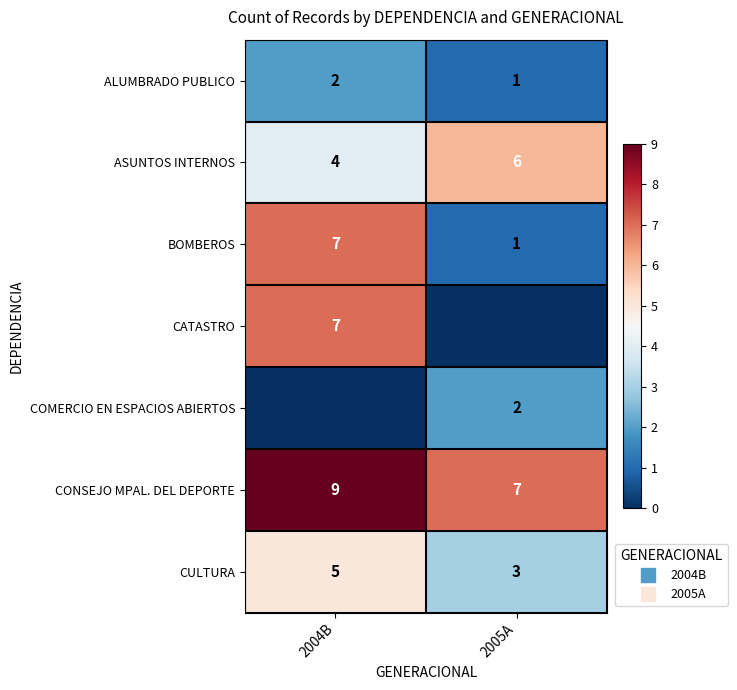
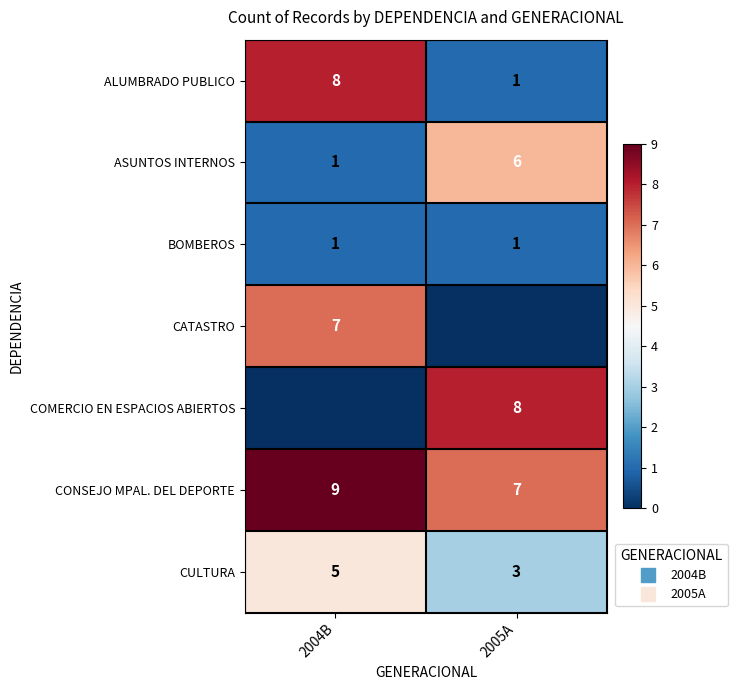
ALUMBRADO PUBLICO, 2004B: 2 -> 8
ASUNTOS INTERNOS, 2004B: 4 -> 1
BOMBEROS, 2004B: 7 -> 1
COMERCIO EN ESPACIOS ABIERTOS, 2005A: 2 -> 8
